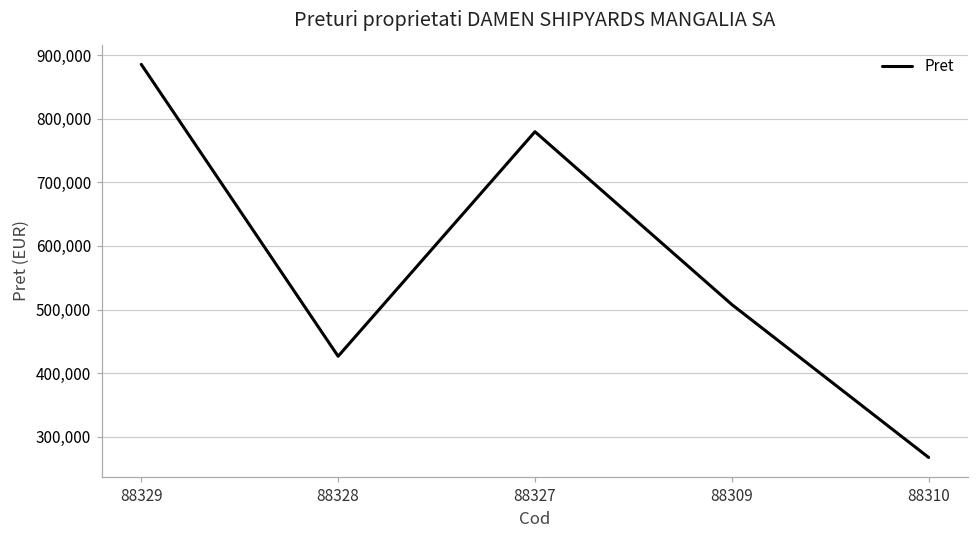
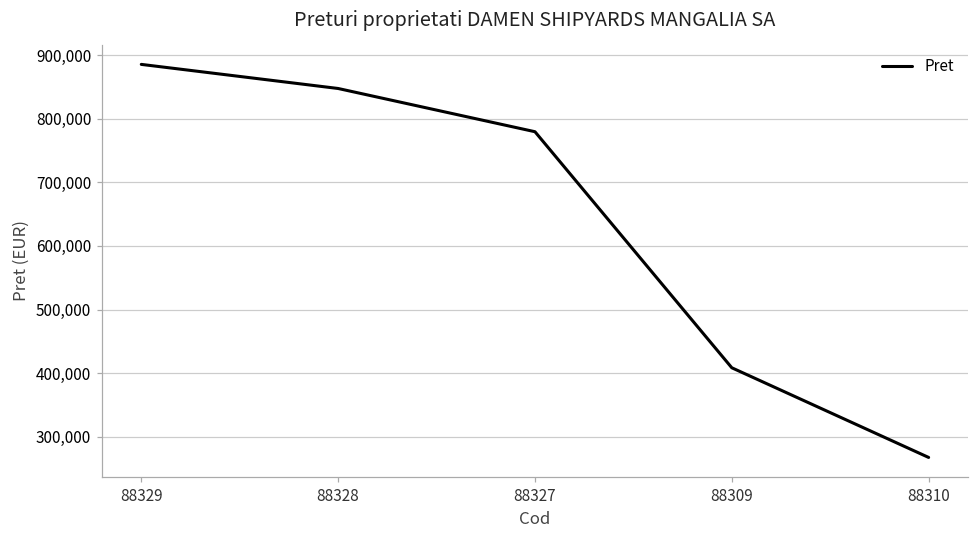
88328: 430,000 -> 850,000
88309: 510,000 -> 410,000
